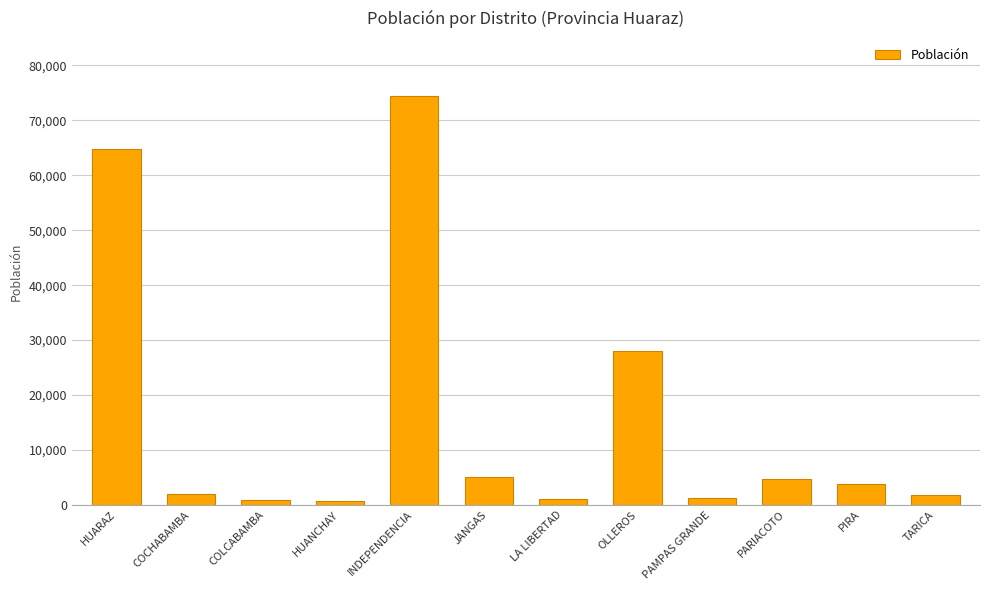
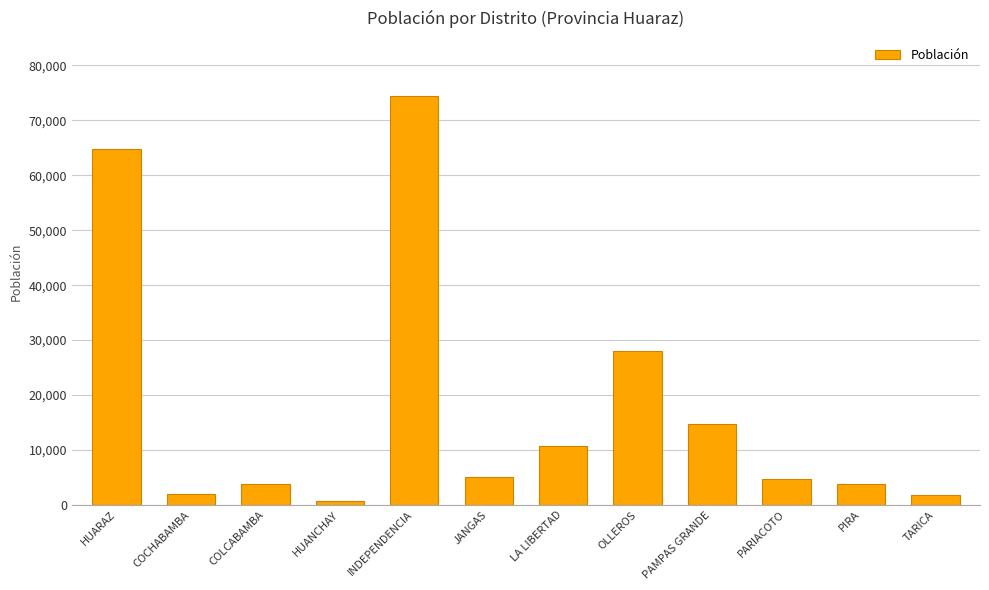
COLCABAMBA: 1,000 -> 4,000
LA LIBERTAD: 1,000 -> 11,000
PAMPAS GRANDE: 1,000 -> 15,000
